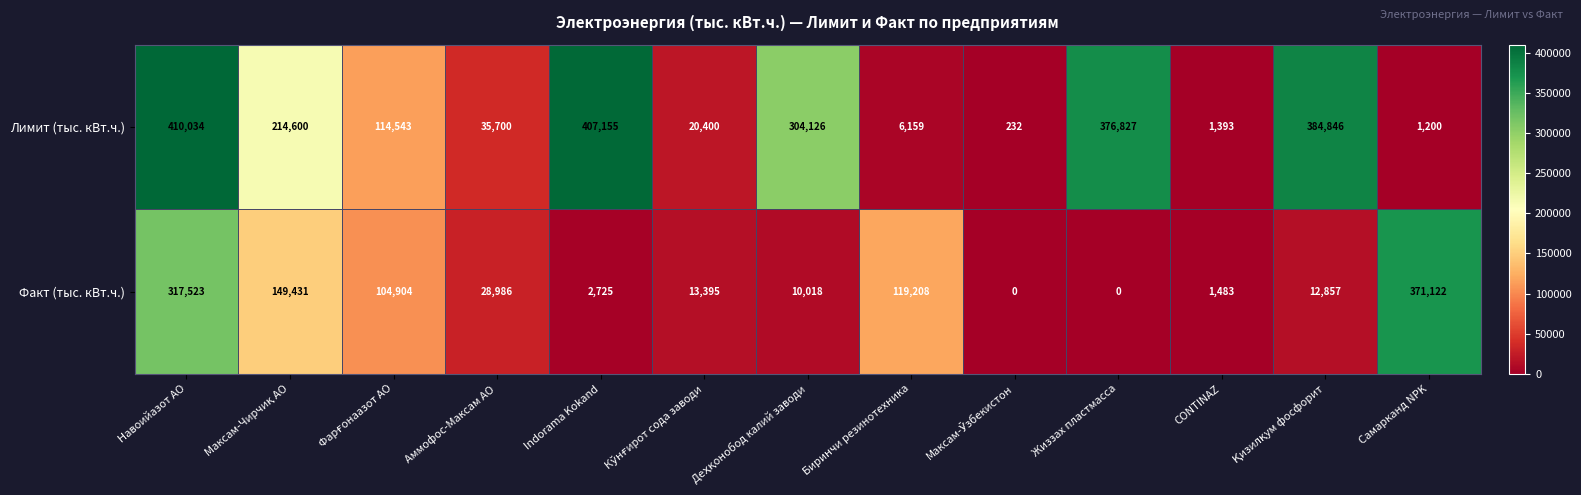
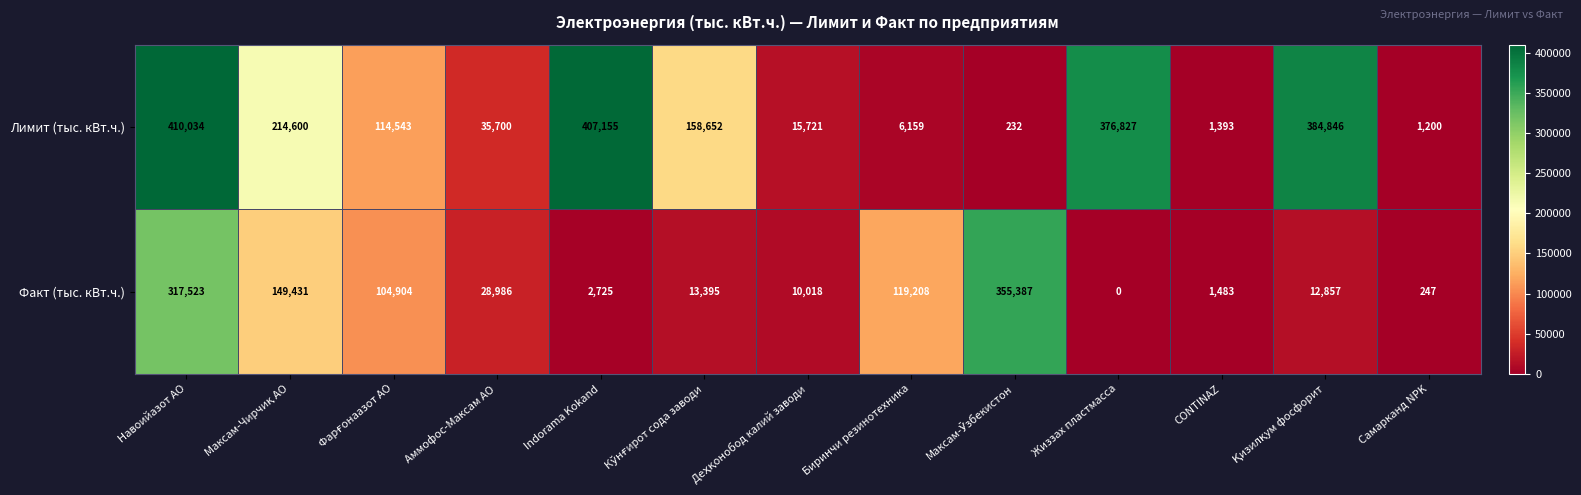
Лимит (тыс. кВт.ч.), Кўнғирот сода заводи: 20,400 -> 158,652
Лимит (тыс. кВт.ч.), Деҳқонобод калий заводи: 304,126 -> 15,721
Факт (тыс. кВт.ч.), Максам-Ўзбекистон: 0 -> 355,387
Факт (тыс. кВт.ч.), Самарканд NPK: 371,122 -> 247
